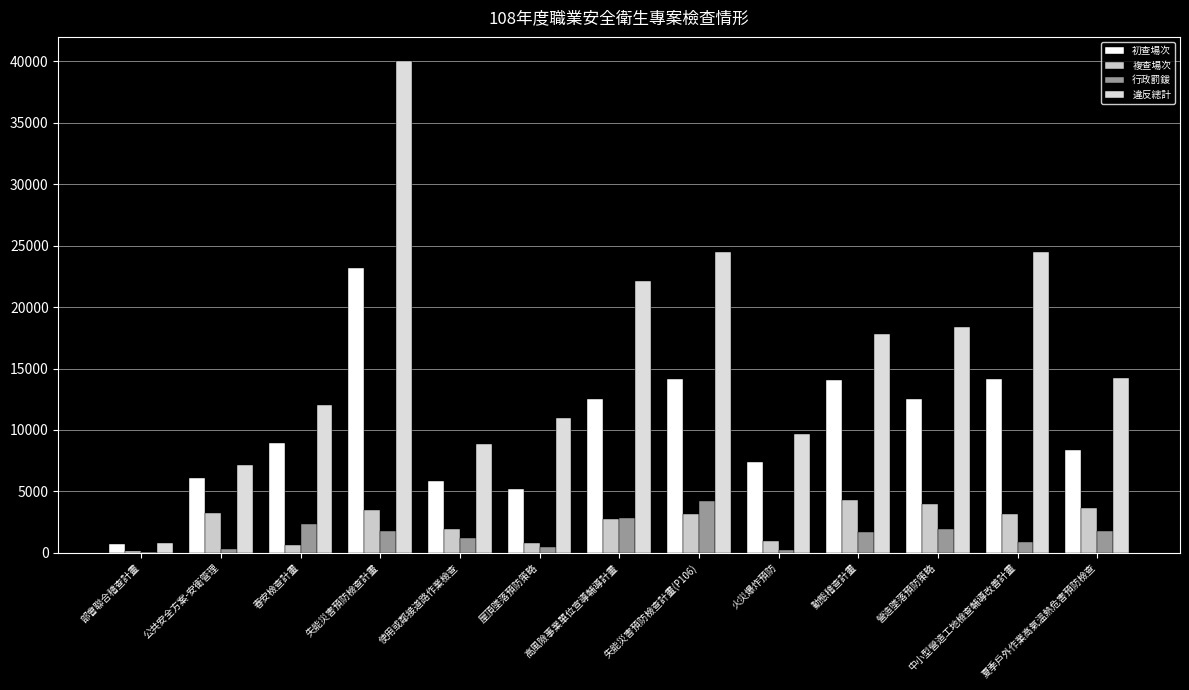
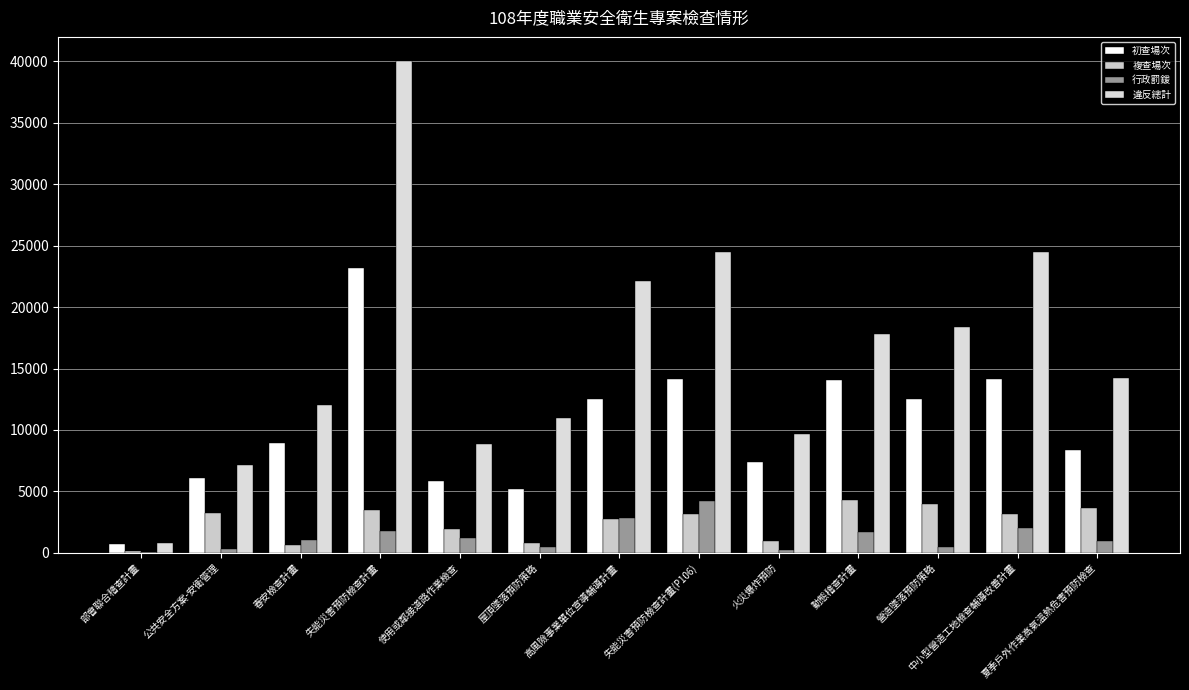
行政罰鍰, 春安檢查計畫: 2400 -> 1000
行政罰鍰, 營造墜落預防策略: 2000 -> 400
行政罰鍰, 中小型營造工地檢查輔導改善計畫: 900 -> 2100
行政罰鍰, 夏季戶外作業高氣溫熱危害預防檢查: 1700 -> 1000
